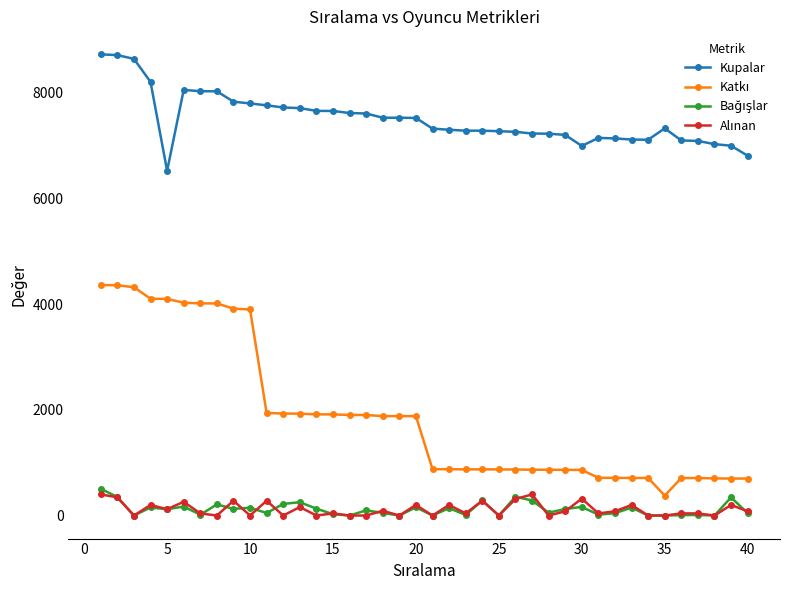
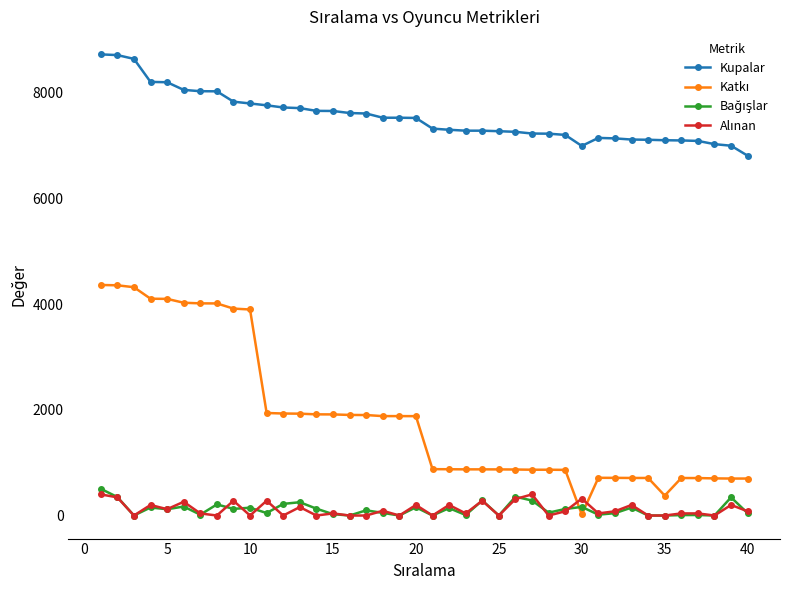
Kupalar, 5: 6500 -> 8200
Katkı, 30: 900 -> 0
Kupalar, 35: 7300 -> 7100
